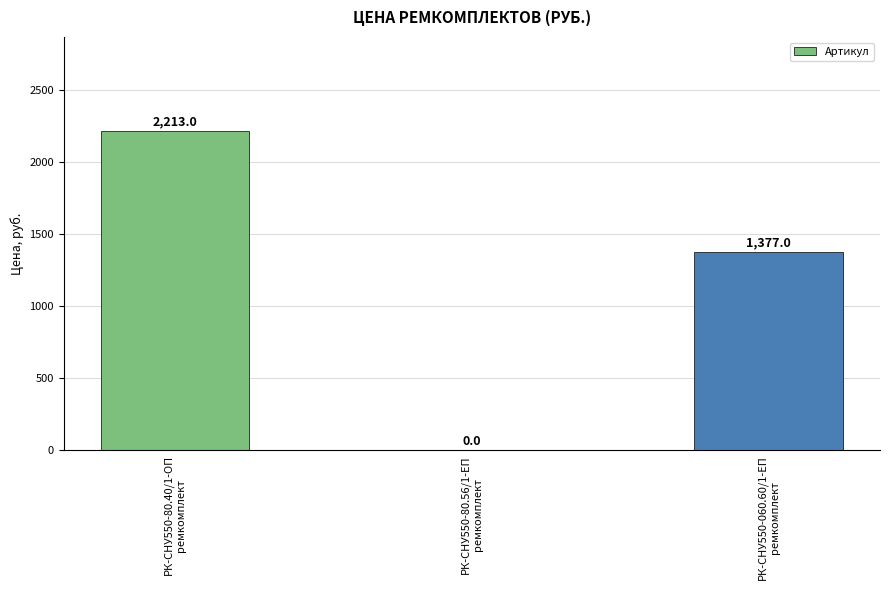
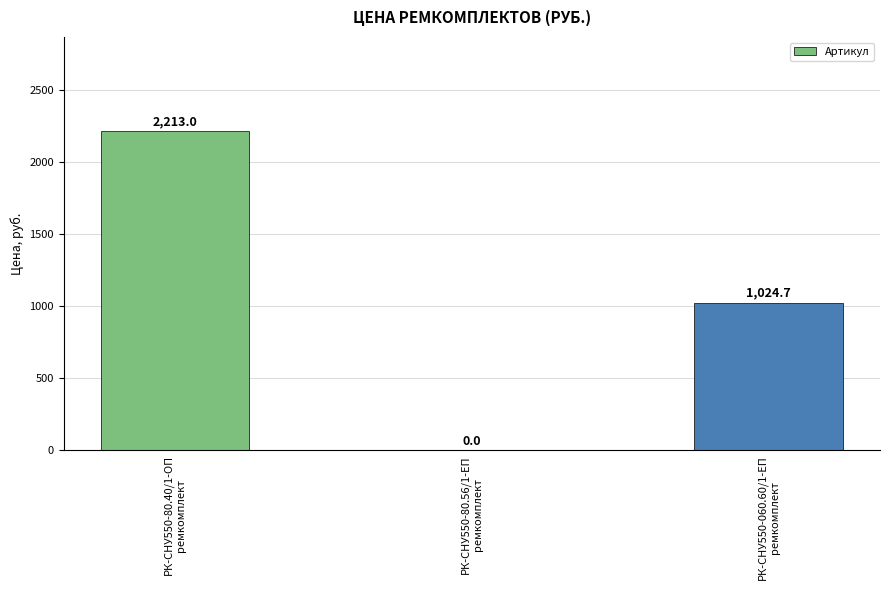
РК-СНУ550-060.60/1-ЕП ремкомплект: 1,377.0 -> 1,024.7
